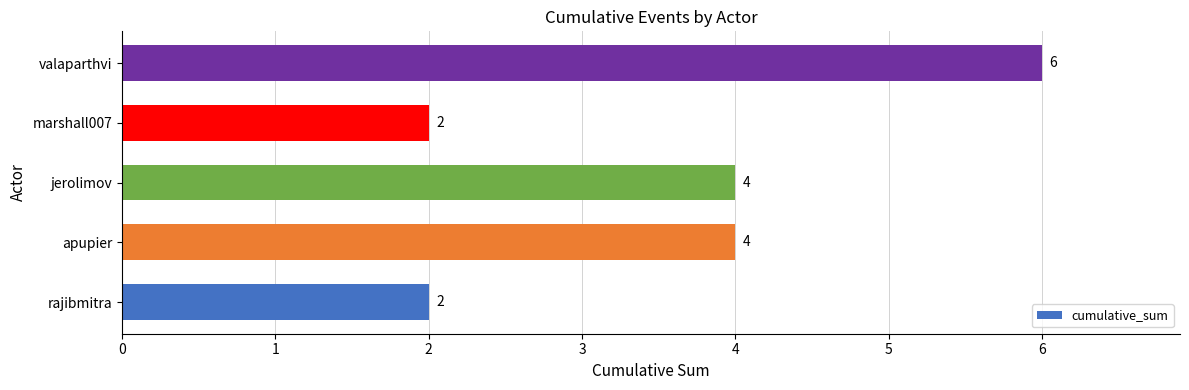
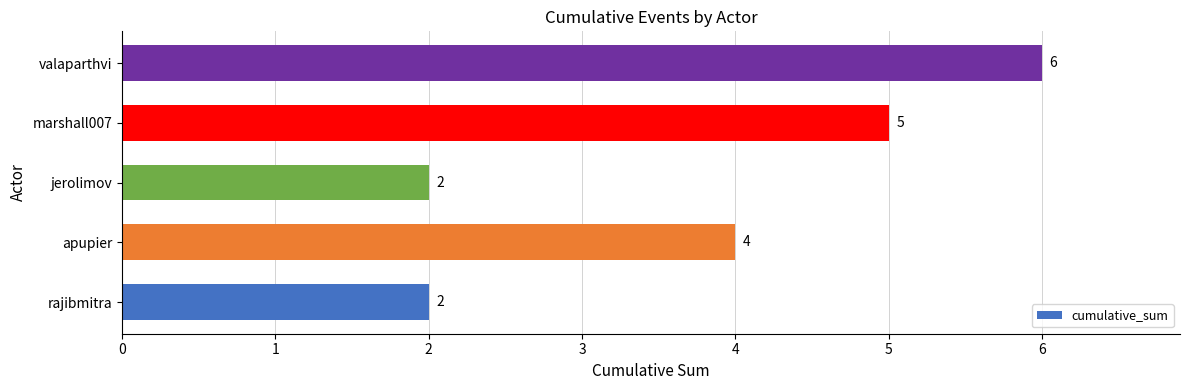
marshall007: 2 -> 5
jerolimov: 4 -> 2
